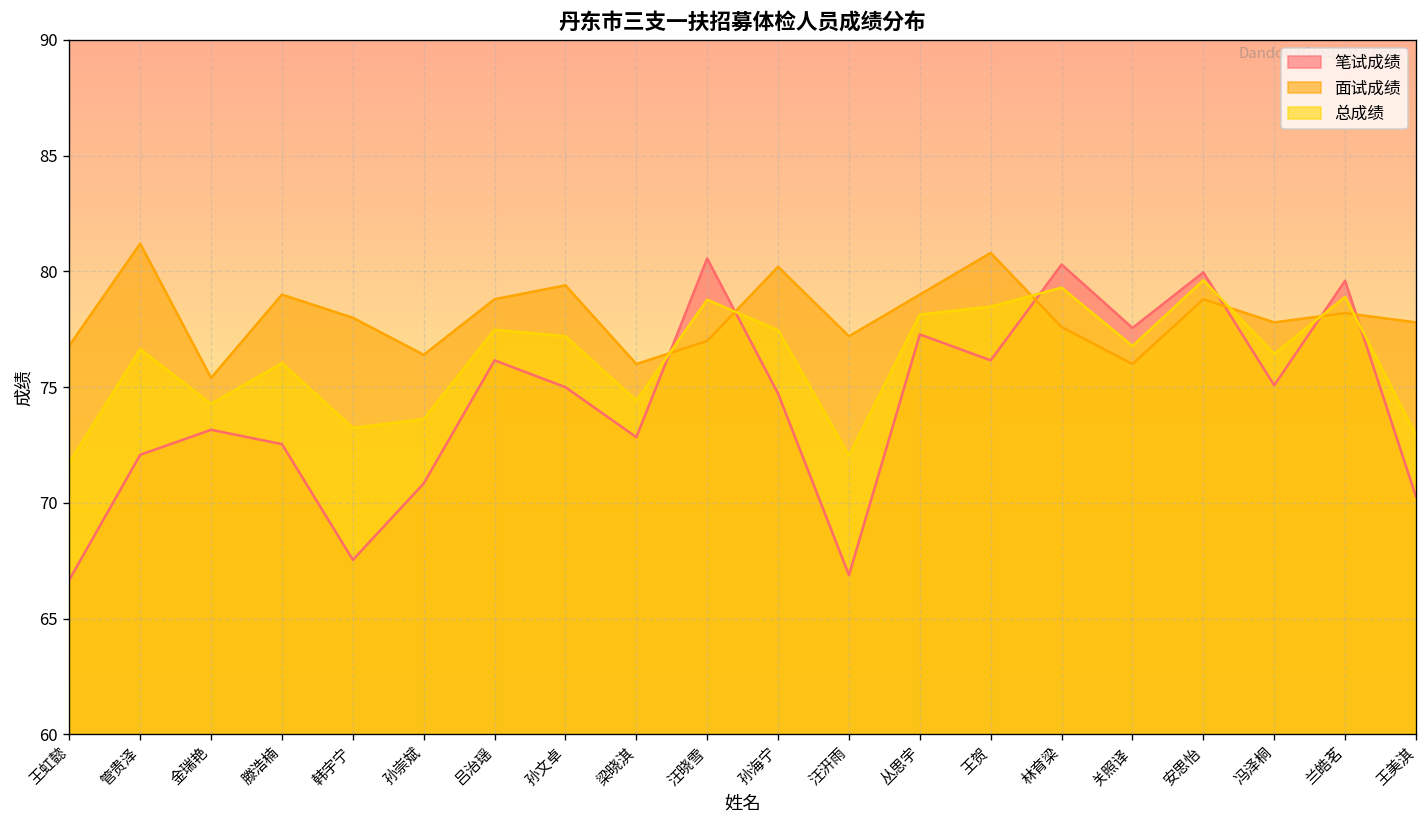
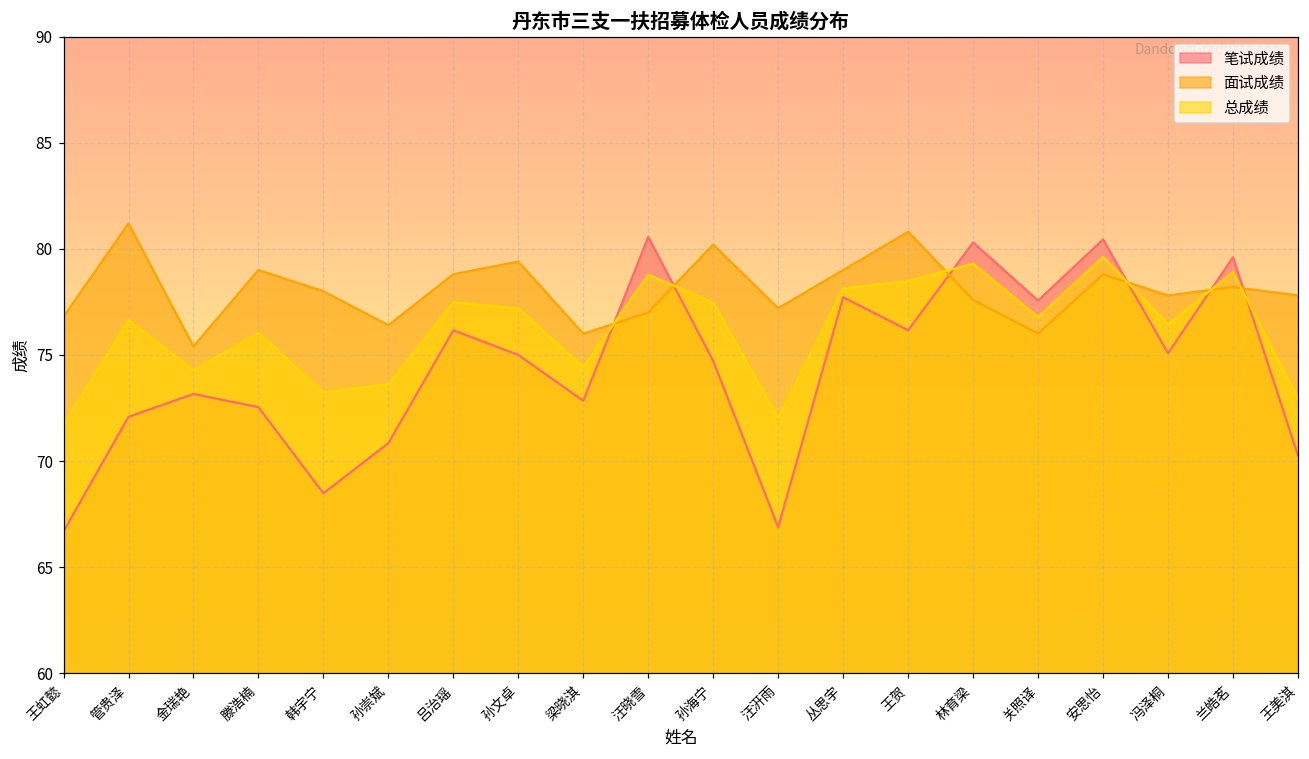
笔试成绩, 韩宇宁: 67.5 -> 68.5
笔试成绩, 丛思宇: 77.3 -> 77.7
笔试成绩, 安思怡: 80.0 -> 80.4
